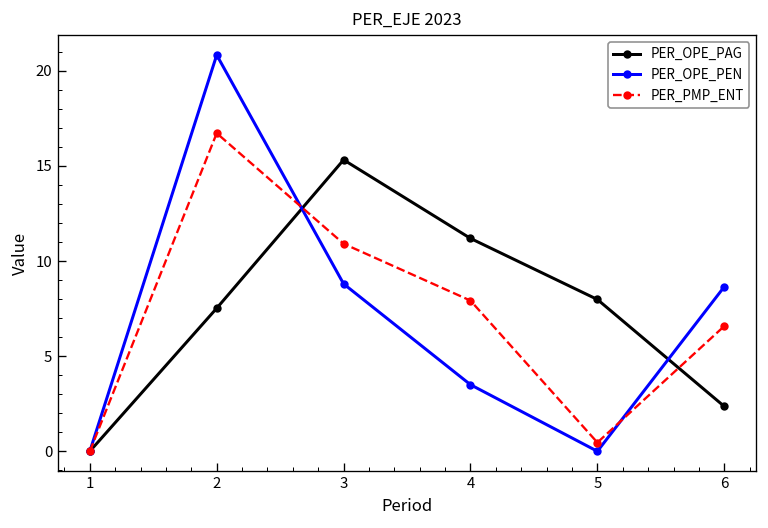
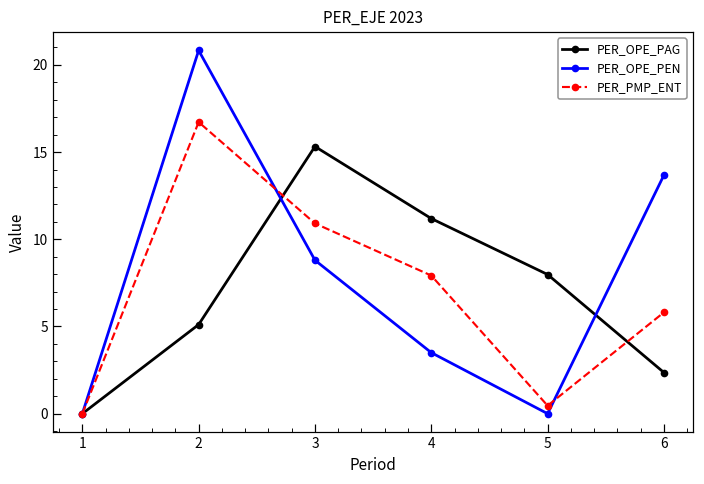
PER_OPE_PAG, 2: 7.5 -> 5.1
PER_OPE_PEN, 6: 8.7 -> 13.7
PER_PMP_ENT, 6: 6.6 -> 5.8
